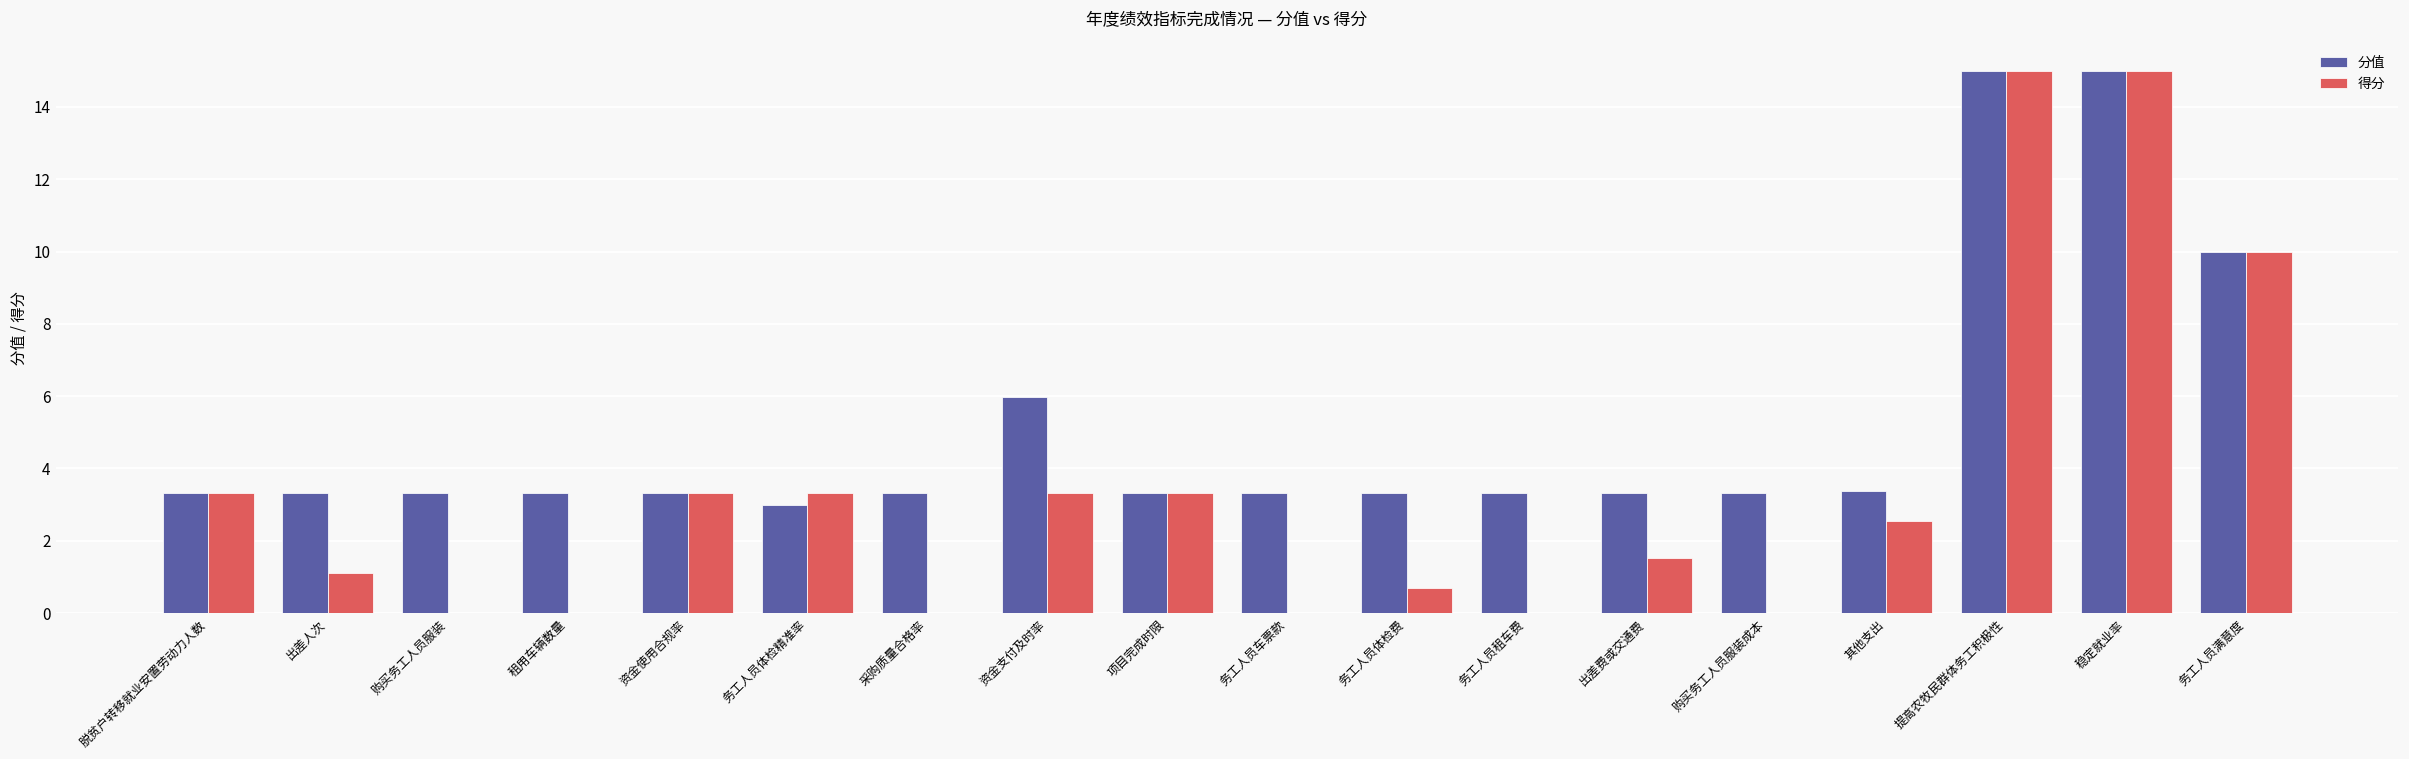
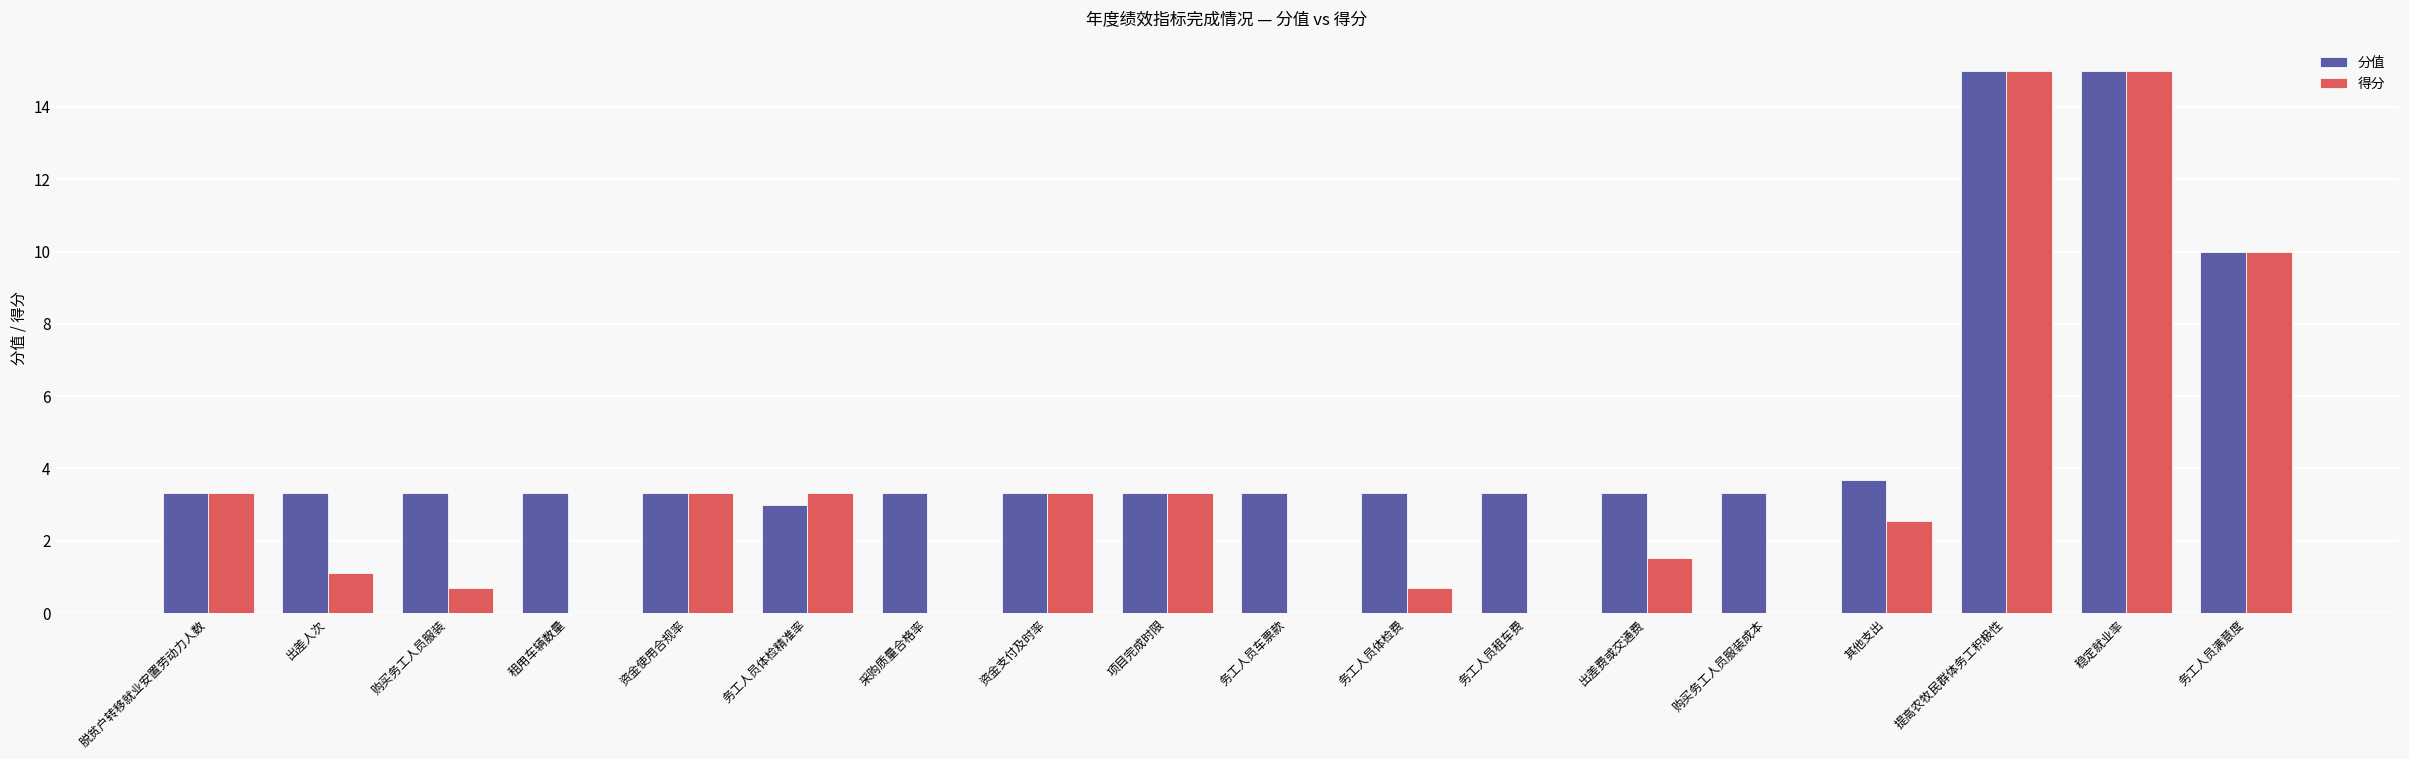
得分, 购买务工人员服装: 0.0 -> 0.7
分值, 资金支付及时率: 6.0 -> 3.3
分值, 其他支出: 3.4 -> 3.7
